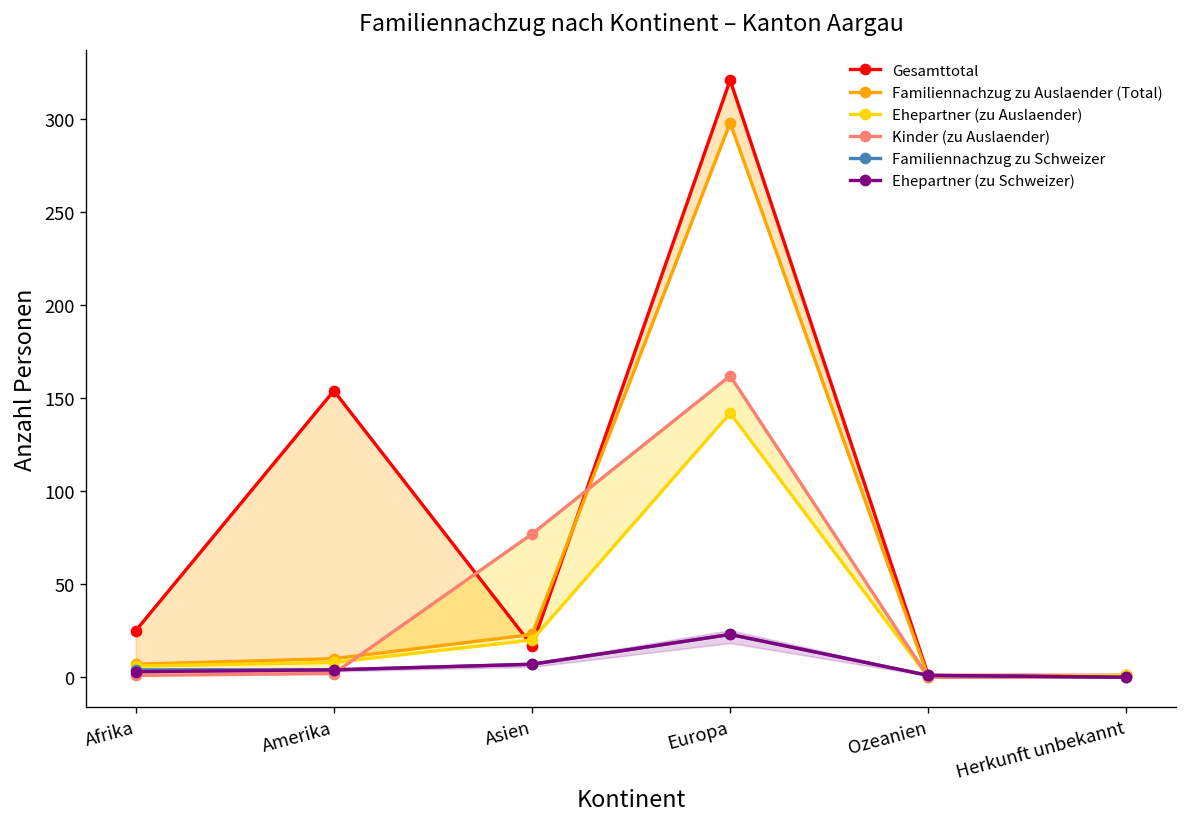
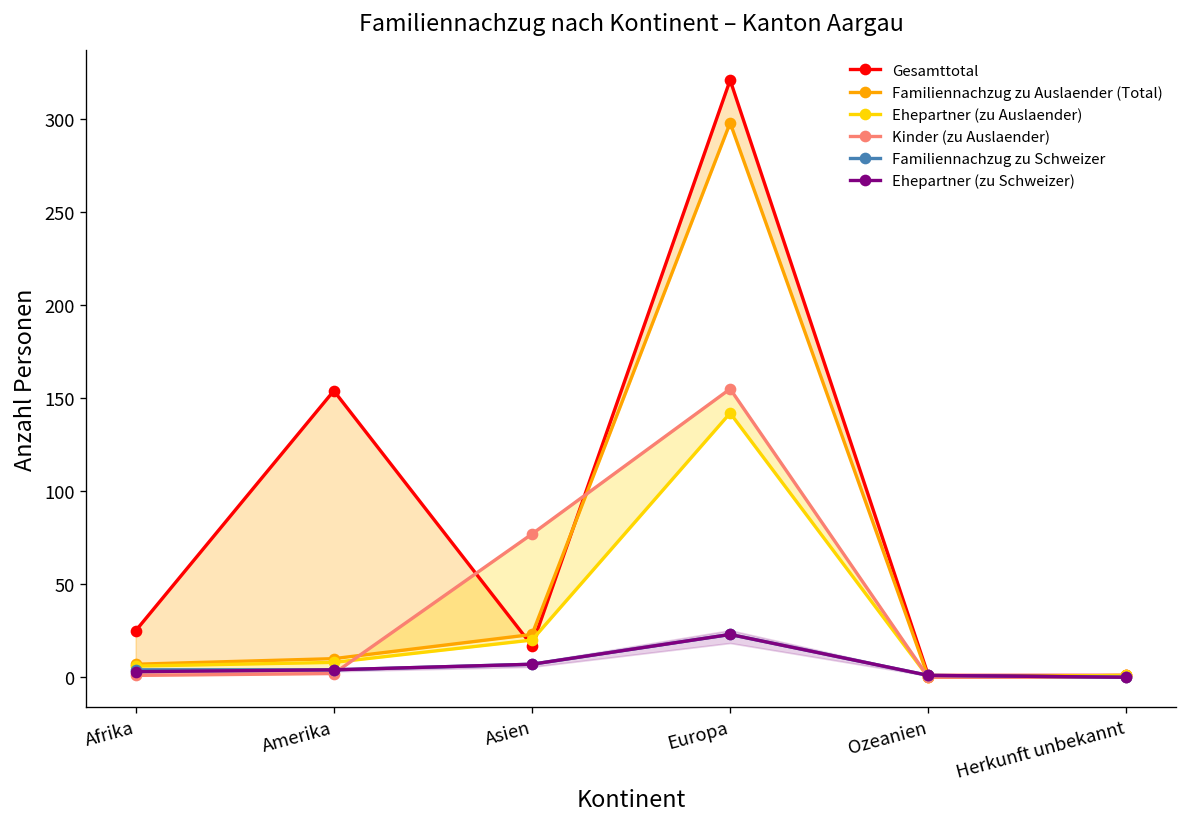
Kinder (zu Auslaender), Europa: 162 -> 155
